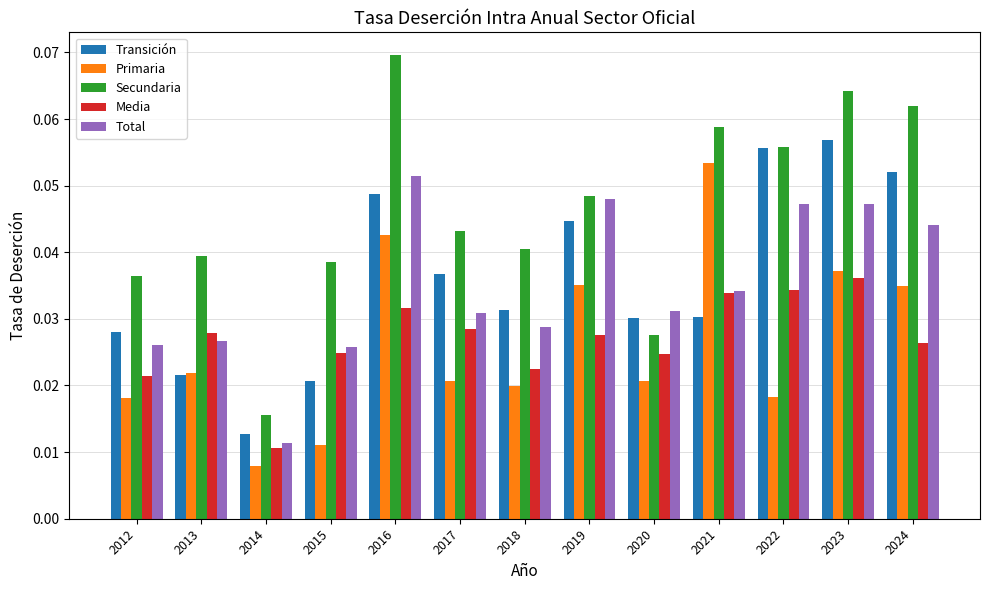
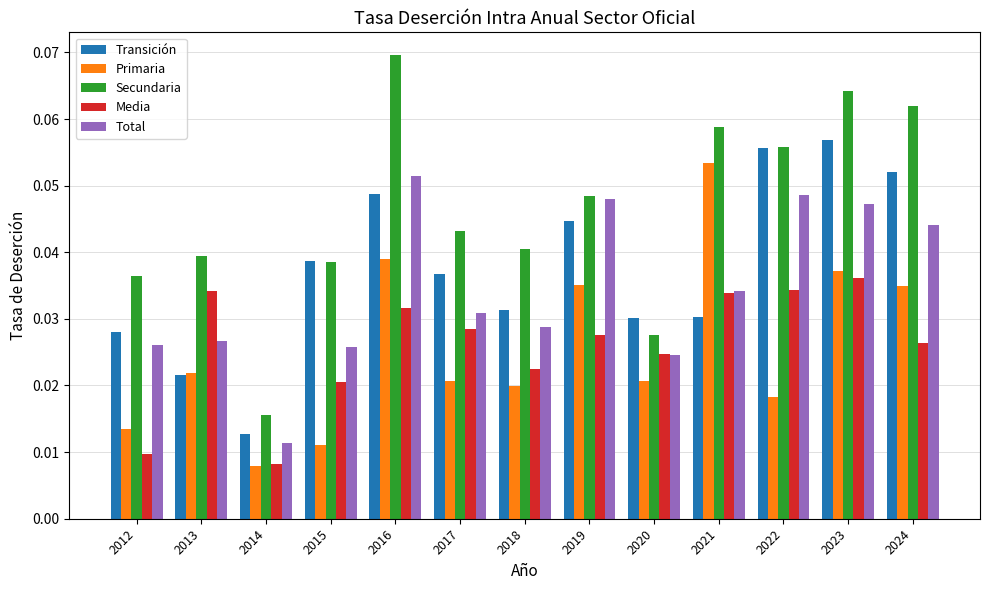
Primaria, 2012: 0.018 -> 0.013
Media, 2012: 0.021 -> 0.010
Media, 2013: 0.028 -> 0.034
Media, 2014: 0.011 -> 0.008
Transición, 2015: 0.021 -> 0.039
Media, 2015: 0.025 -> 0.020
Primaria, 2016: 0.043 -> 0.039
Total, 2020: 0.031 -> 0.025
Total, 2022: 0.047 -> 0.049
